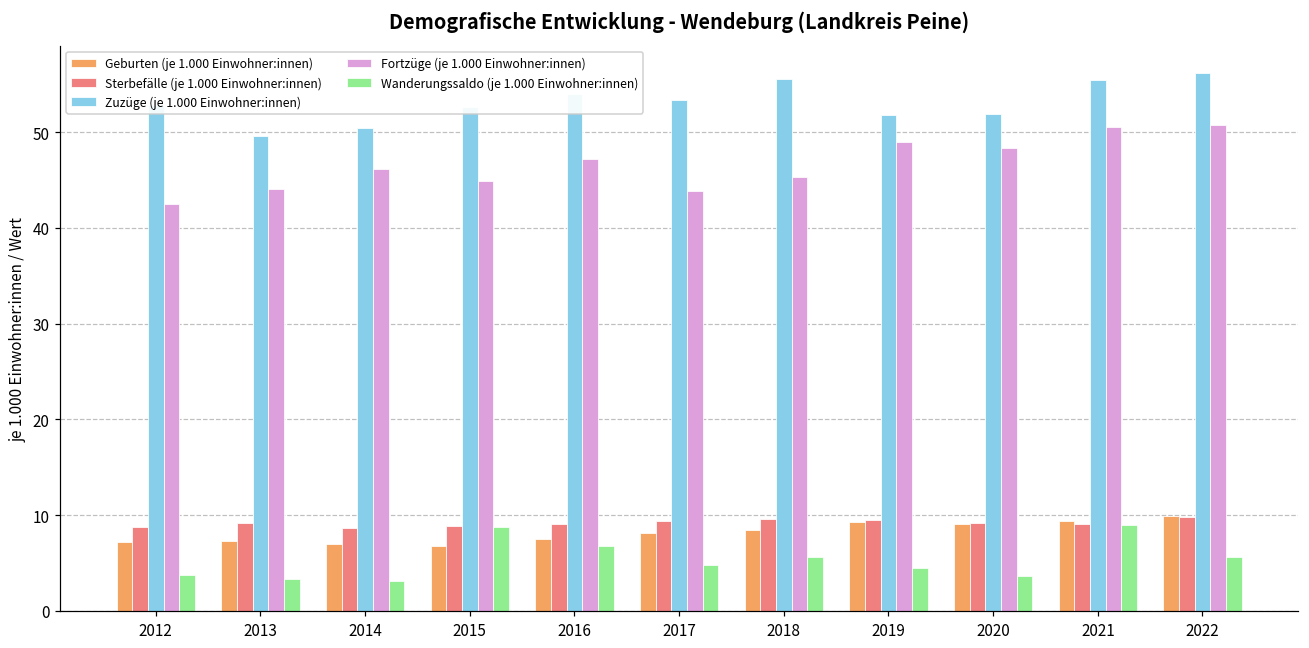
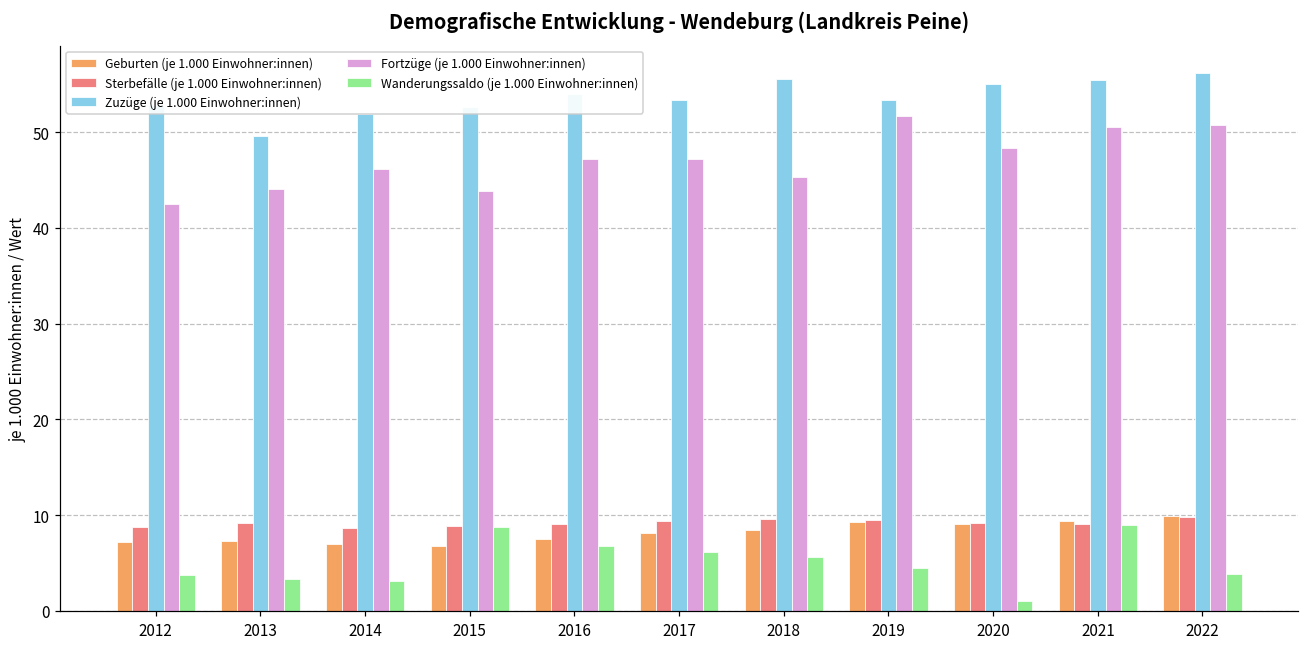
Zuzüge (je 1.000 Einwohner:innen), 2014: 50 -> 52
Fortzüge (je 1.000 Einwohner:innen), 2015: 45 -> 44
Fortzüge (je 1.000 Einwohner:innen), 2017: 44 -> 47
Wanderungssaldo (je 1.000 Einwohner:innen), 2017: 5 -> 6
Zuzüge (je 1.000 Einwohner:innen), 2019: 52 -> 53
Fortzüge (je 1.000 Einwohner:innen), 2019: 49 -> 52
Zuzüge (je 1.000 Einwohner:innen), 2020: 52 -> 55
Wanderungssaldo (je 1.000 Einwohner:innen), 2020: 4 -> 1
Wanderungssaldo (je 1.000 Einwohner:innen), 2022: 6 -> 4
